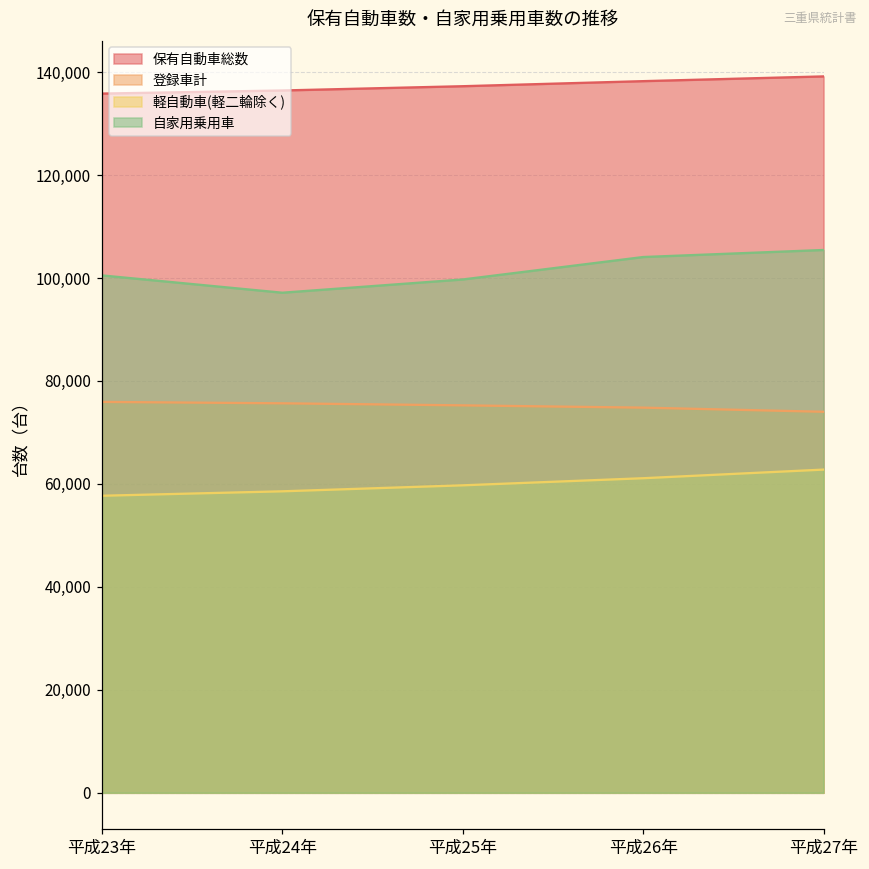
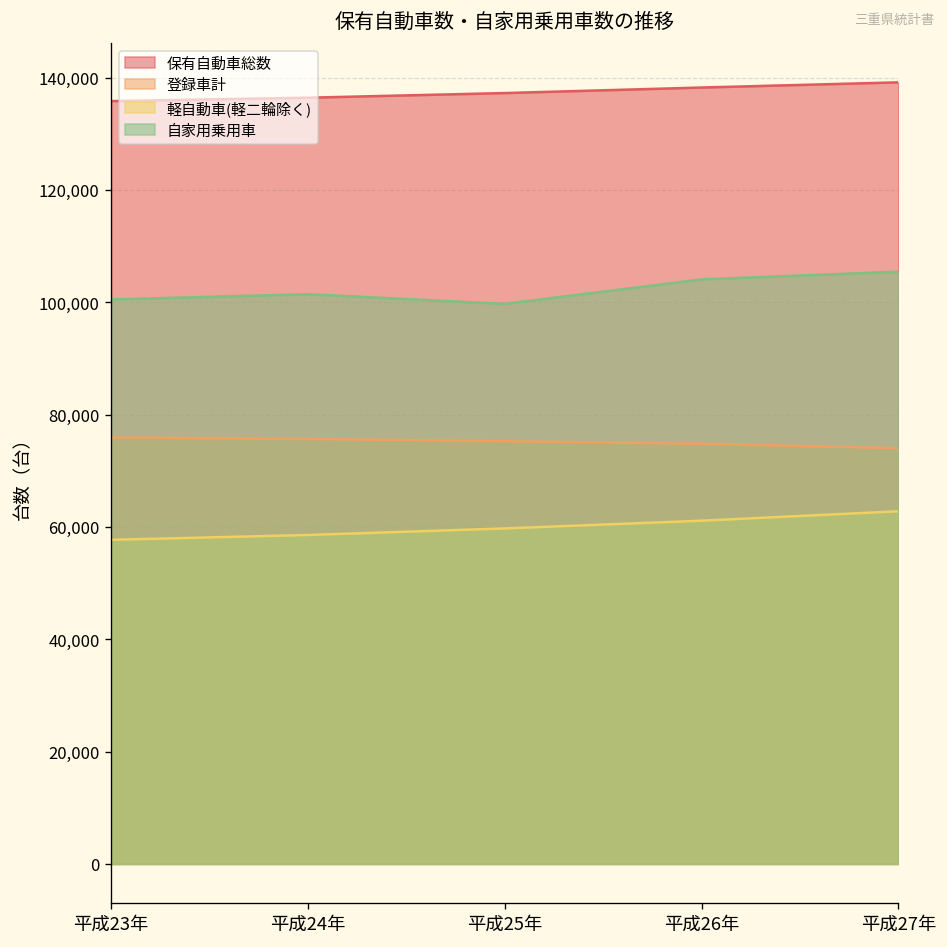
自家用乗用車, 平成24年: 97,000 -> 101,000
